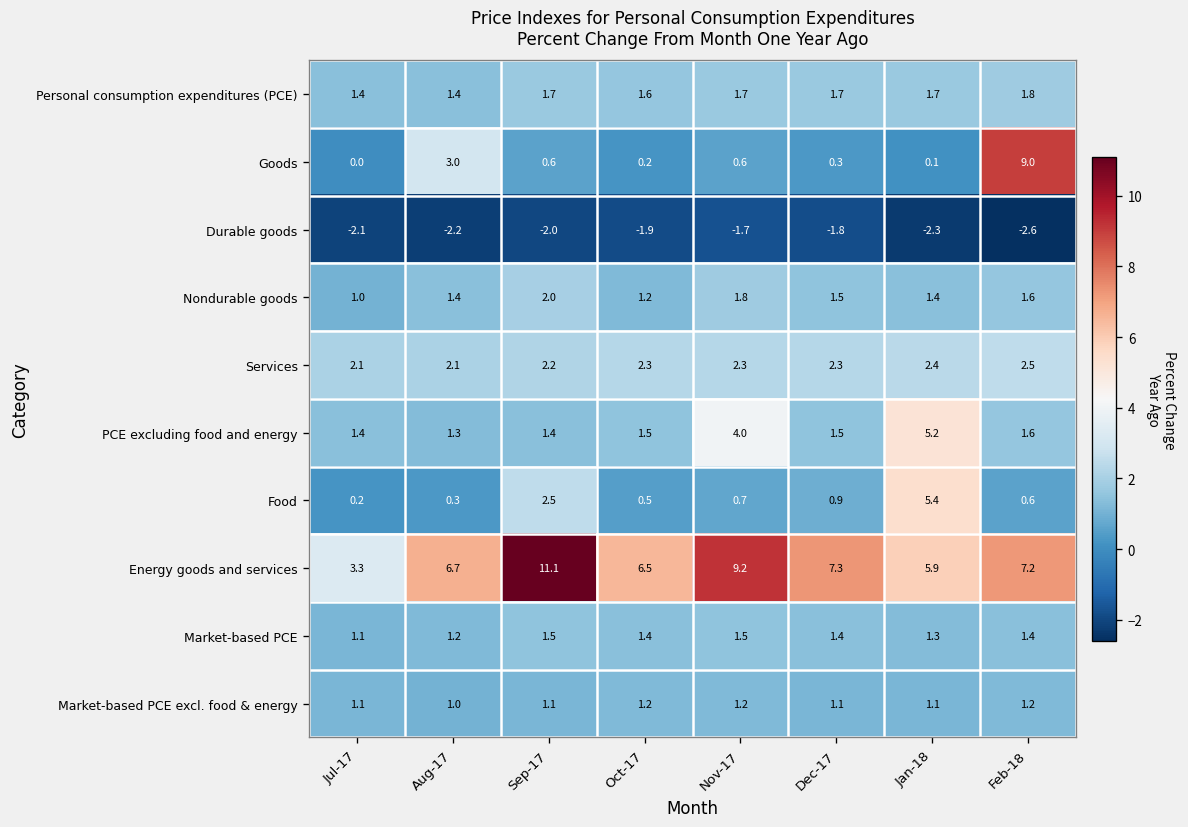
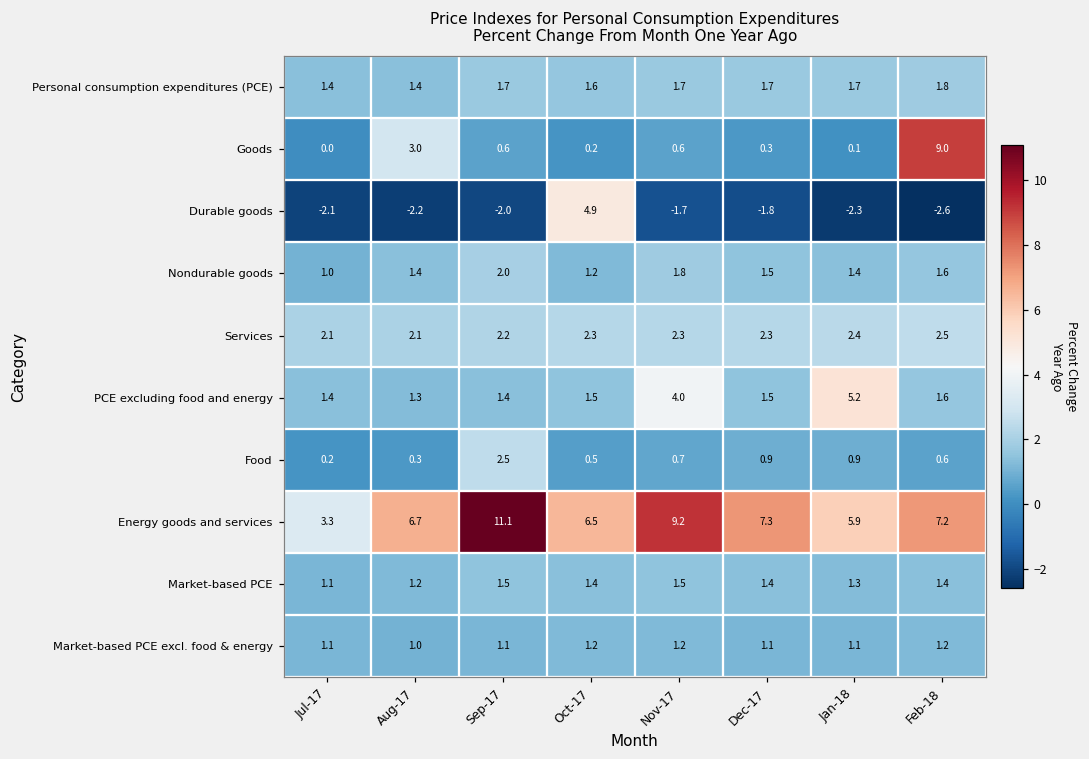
Durable goods, Oct-17: -1.9 -> 4.9
Food, Jan-18: 5.4 -> 0.9
